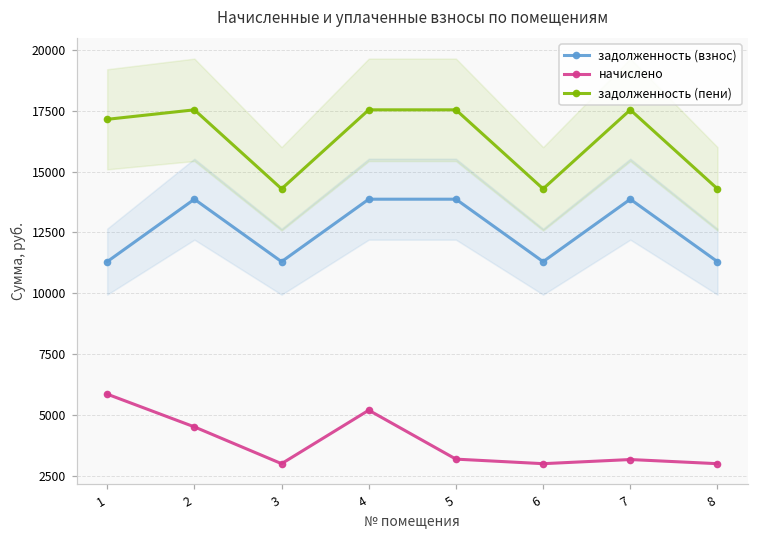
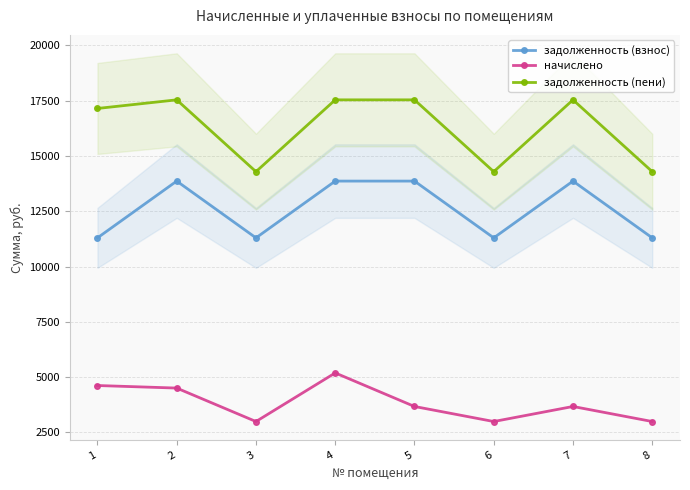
начислено, 1: 5900 -> 4600
начислено, 5: 3200 -> 3700
начислено, 7: 3200 -> 3700
